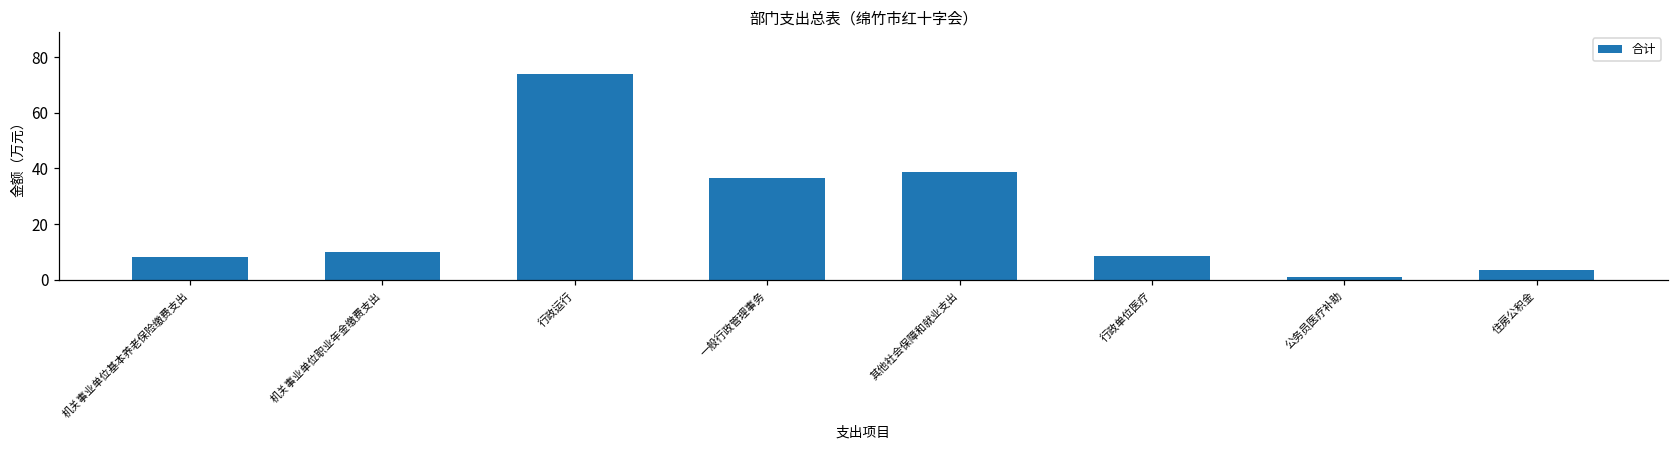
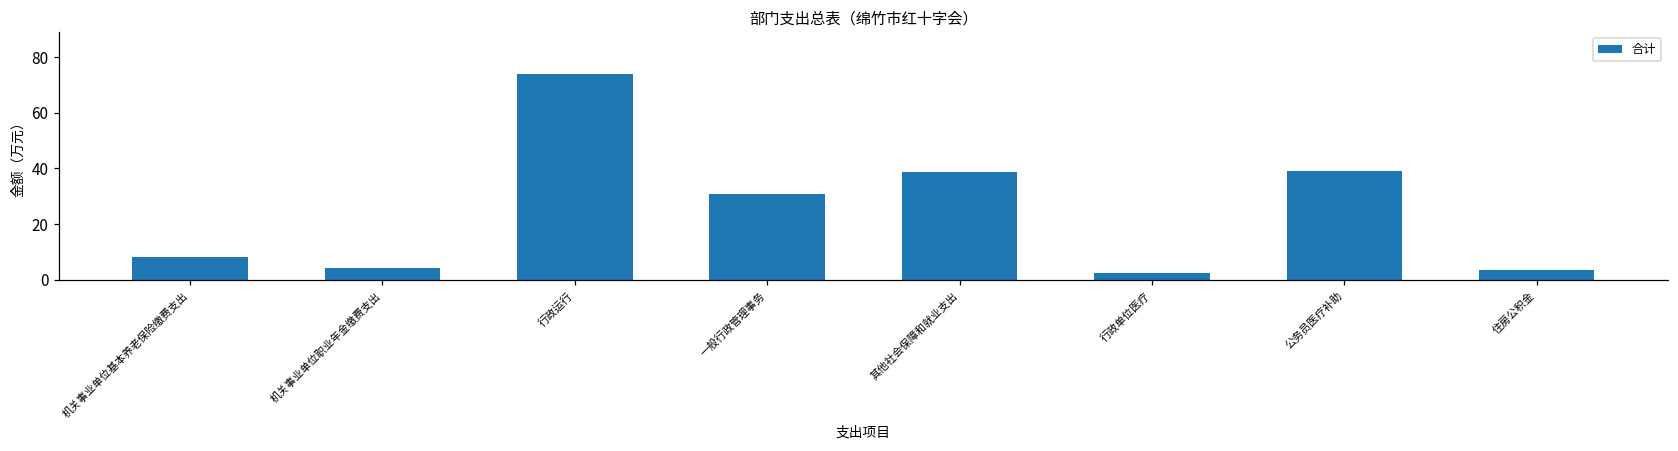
机关事业单位职业年金缴费支出: 10 -> 4
一般行政管理事务: 37 -> 31
行政单位医疗: 9 -> 2
公务员医疗补助: 1 -> 39
